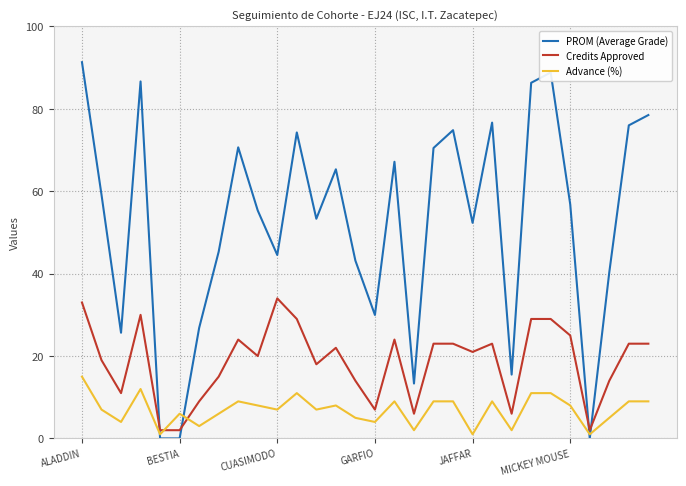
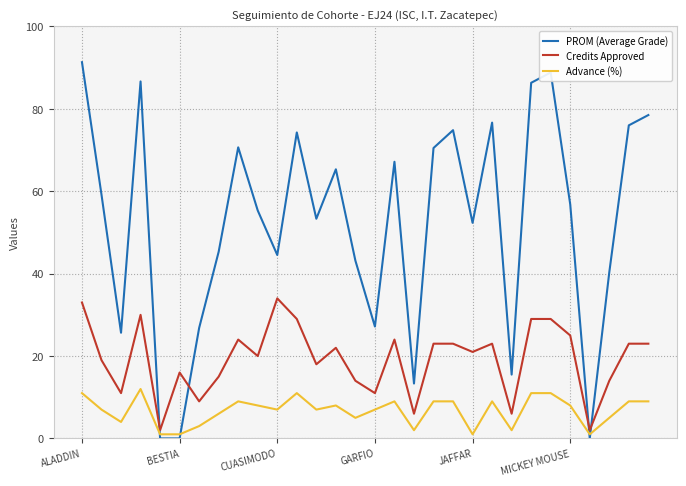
Advance (%), ALADDIN: 15 -> 11
Credits Approved, BESTIA: 2 -> 16
Advance (%), BESTIA: 6 -> 1
PROM (Average Grade), GARFIO: 30 -> 27
Credits Approved, GARFIO: 7 -> 11
Advance (%), GARFIO: 4 -> 7
